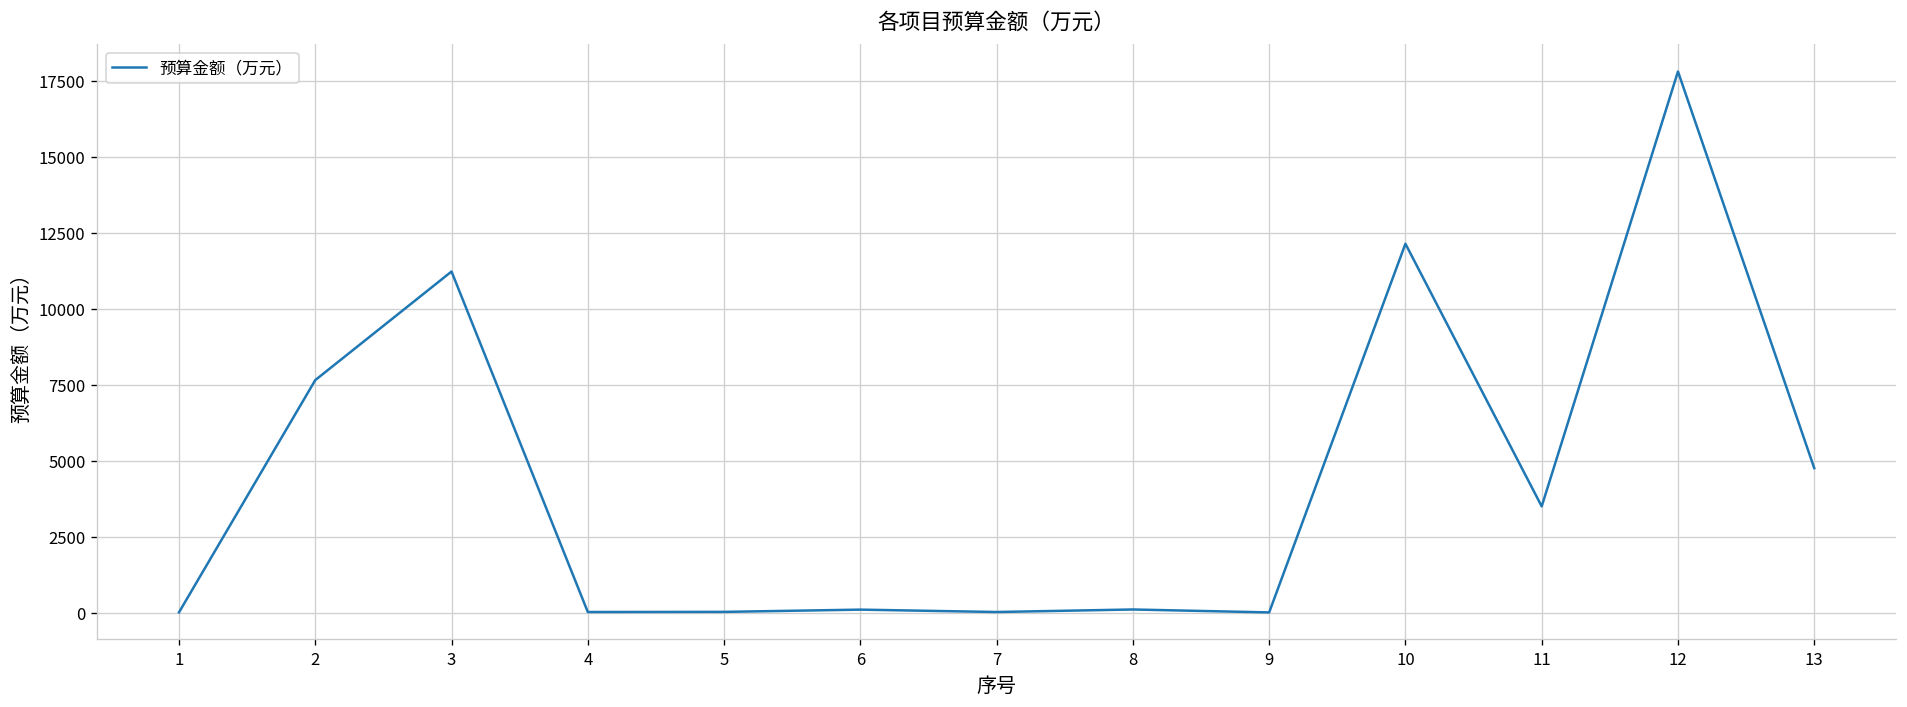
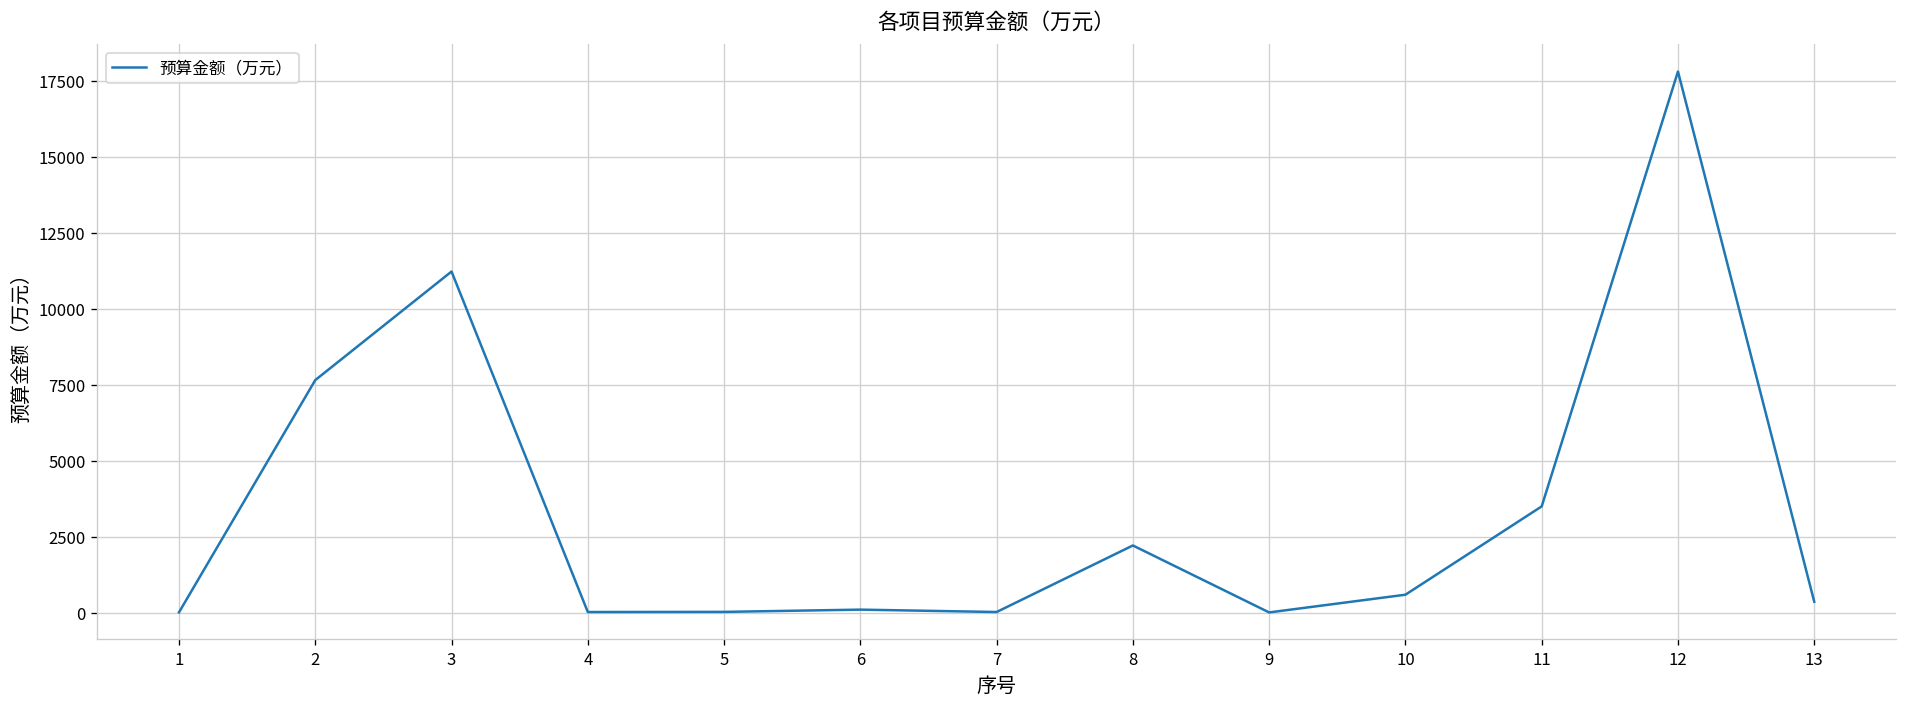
8: 100 -> 2200
10: 12100 -> 600
13: 4800 -> 400
